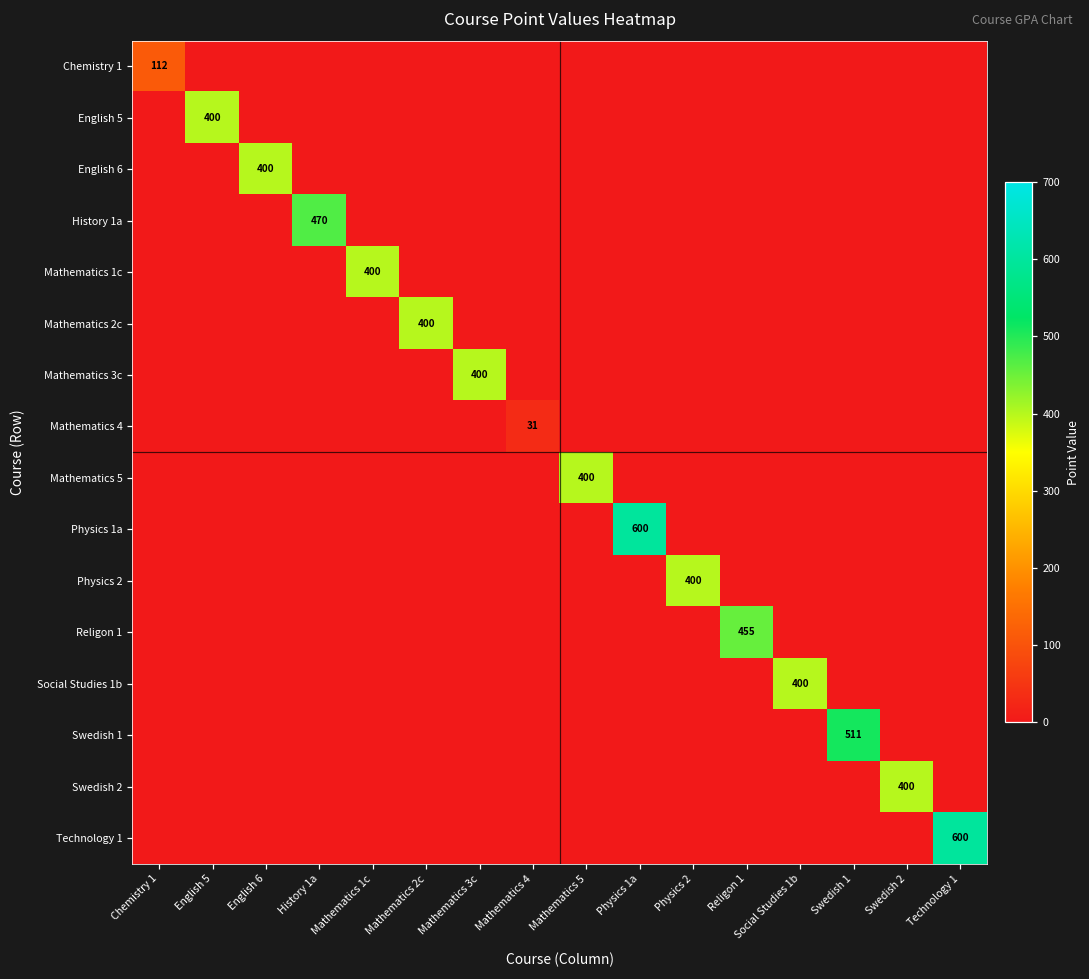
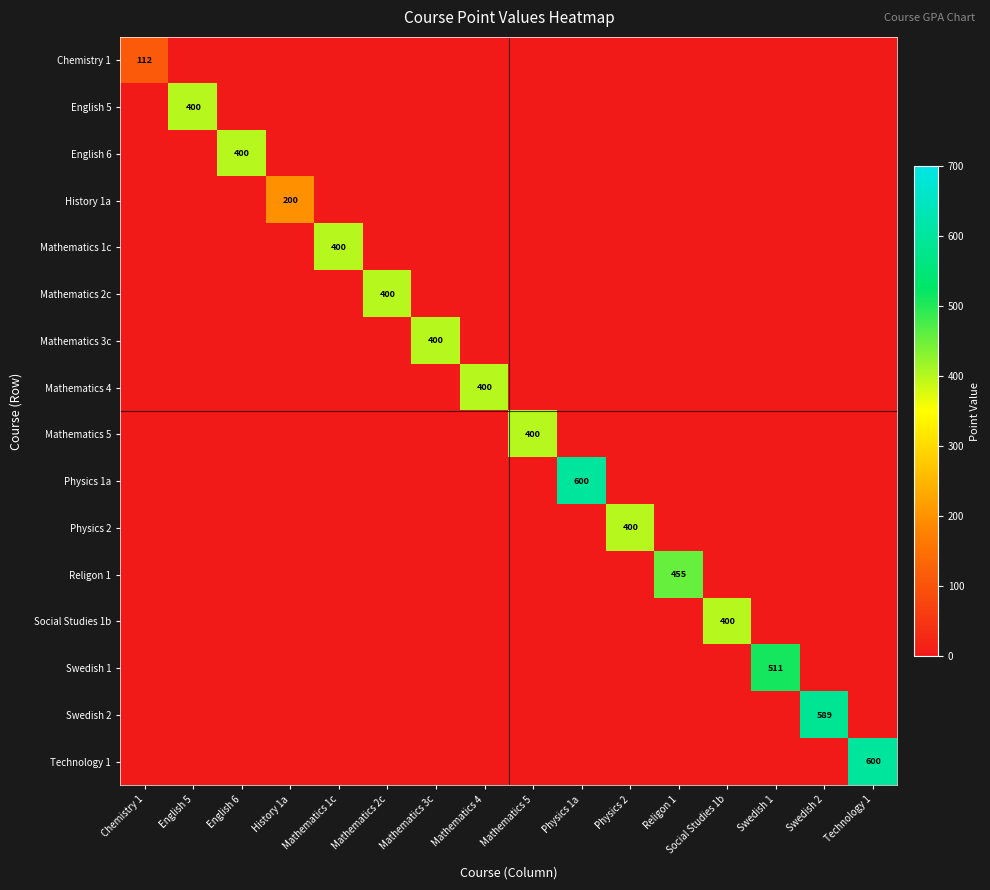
History 1a, History 1a: 470 -> 200
Mathematics 4, Mathematics 4: 31 -> 400
Swedish 2, Swedish 2: 400 -> 589
